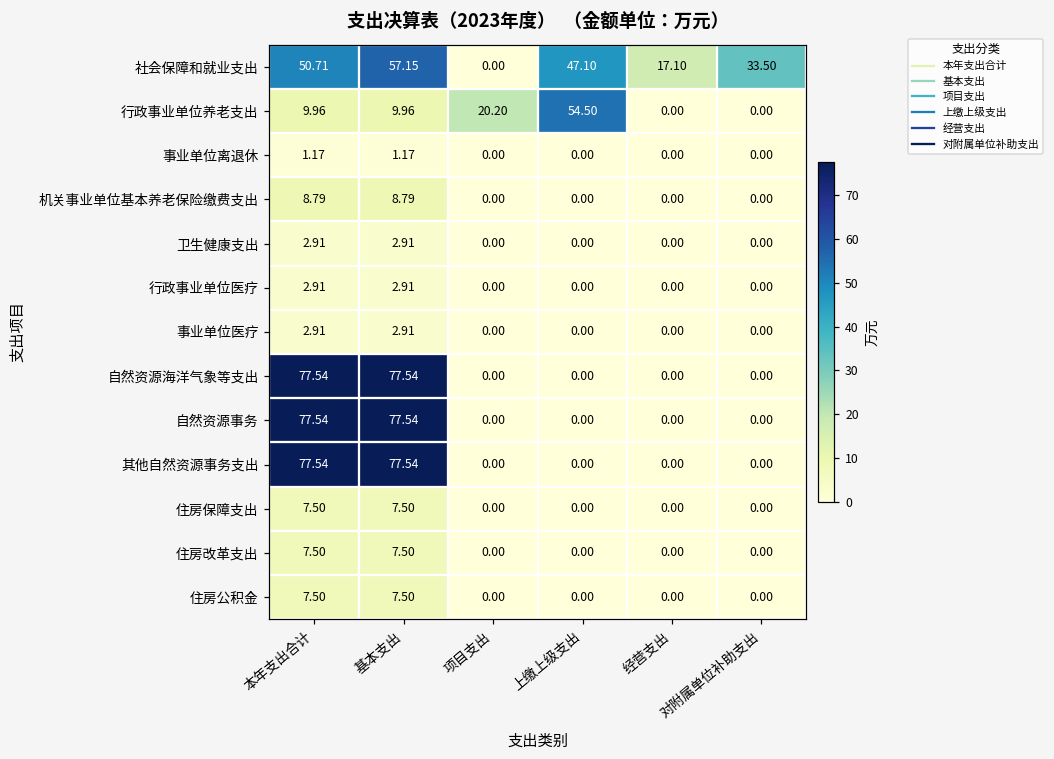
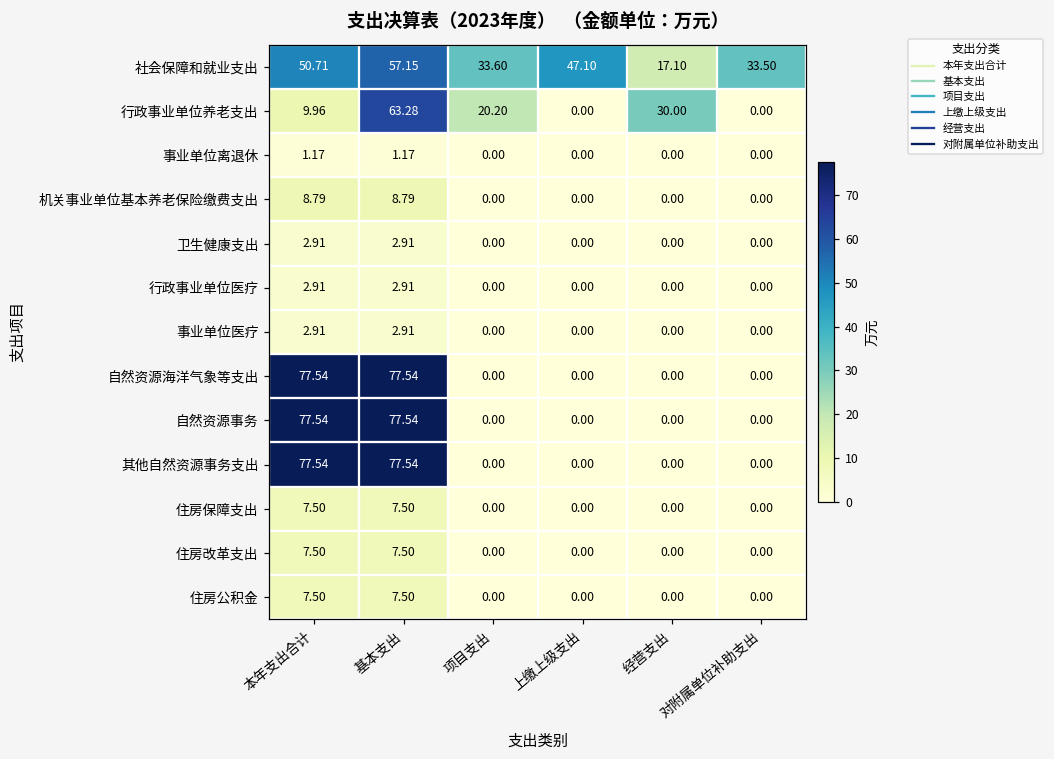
社会保障和就业支出, 项目支出: 0.00 -> 33.60
行政事业单位养老支出, 基本支出: 9.96 -> 63.28
行政事业单位养老支出, 上缴上级支出: 54.50 -> 0.00
行政事业单位养老支出, 经营支出: 0.00 -> 30.00
